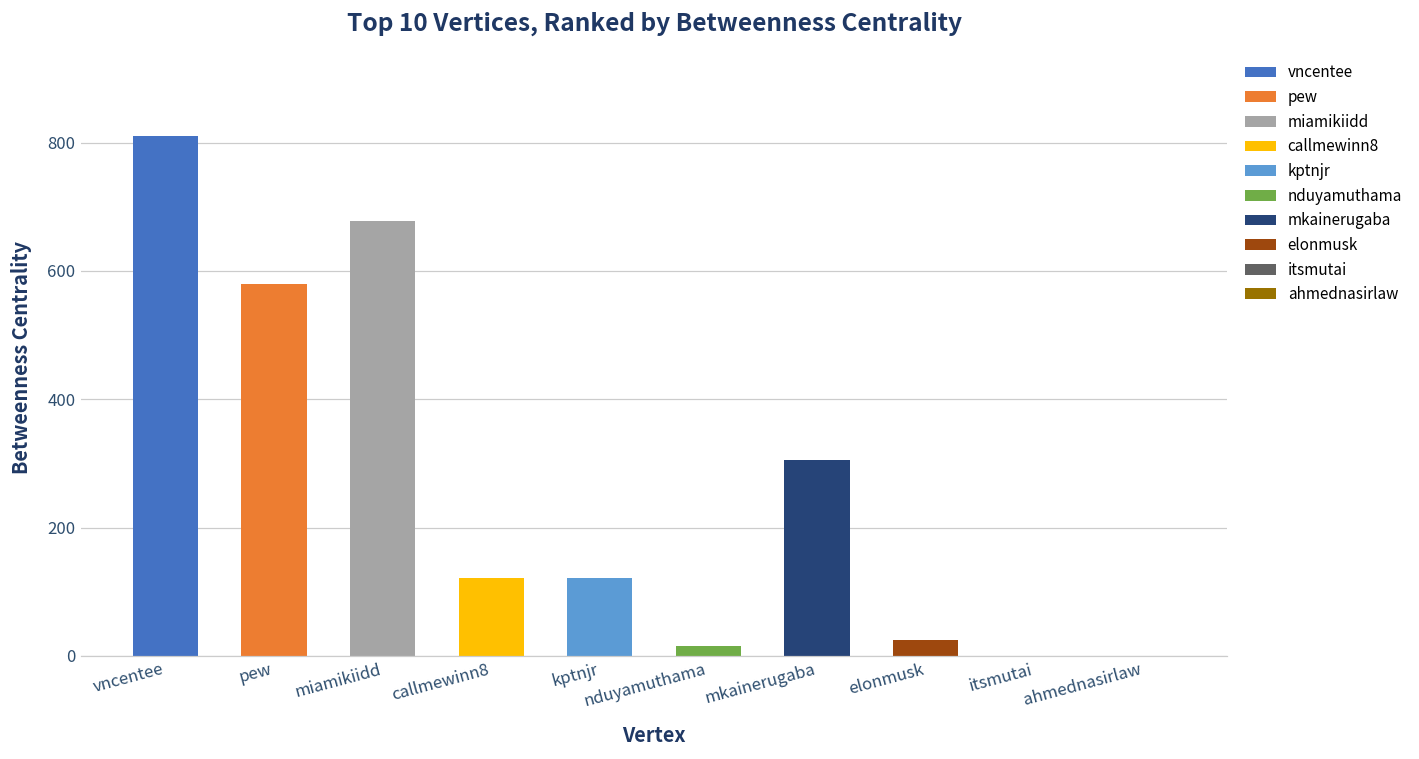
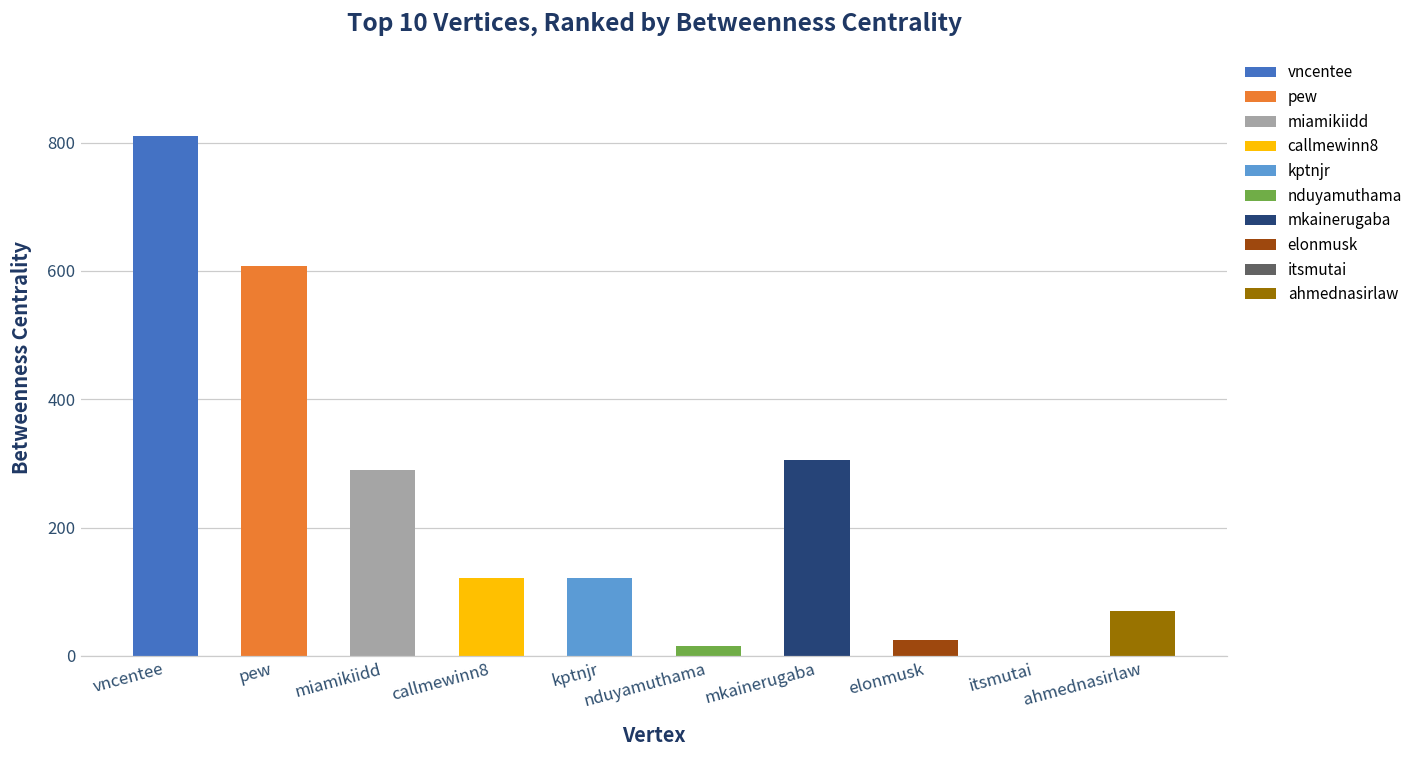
pew: 580 -> 610
miamikiidd: 680 -> 290
ahmednasirlaw: 0 -> 70
